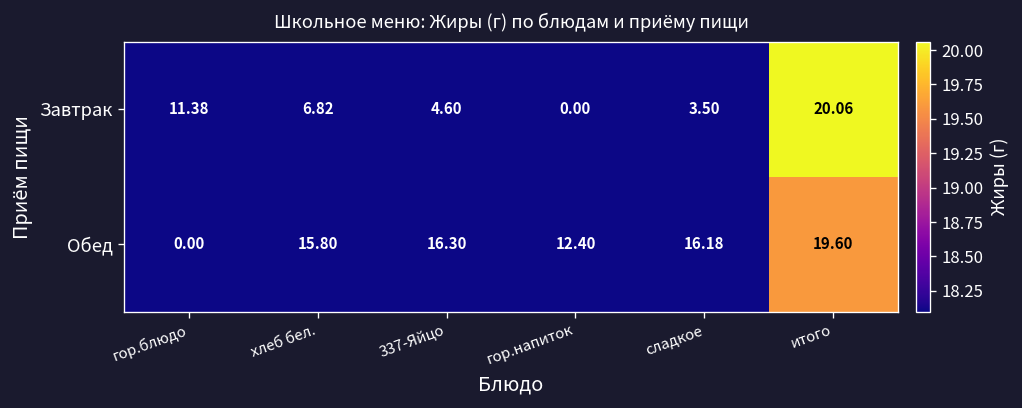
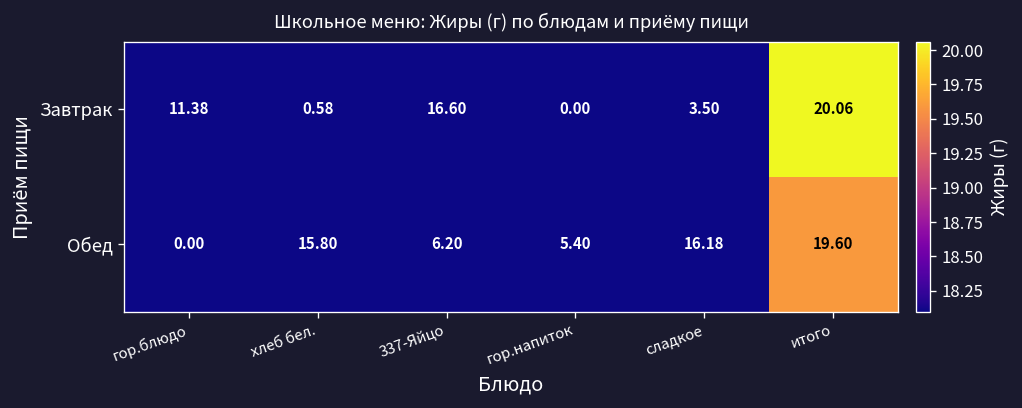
Завтрак, хлеб бел.: 6.82 -> 0.58
Завтрак, 337-Яйцо: 4.60 -> 16.60
Обед, 337-Яйцо: 16.30 -> 6.20
Обед, гор.напиток: 12.40 -> 5.40
